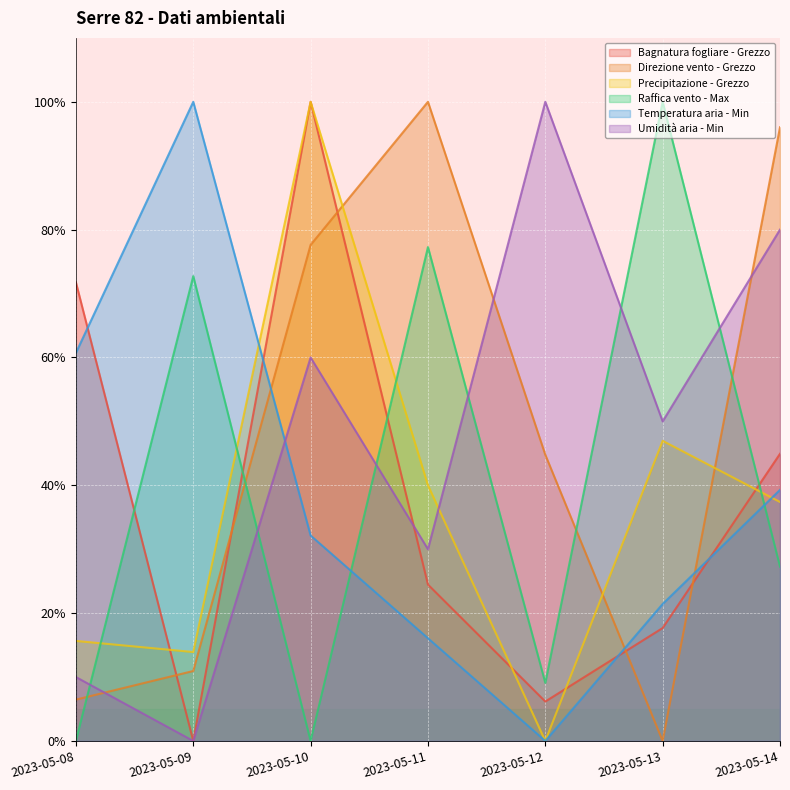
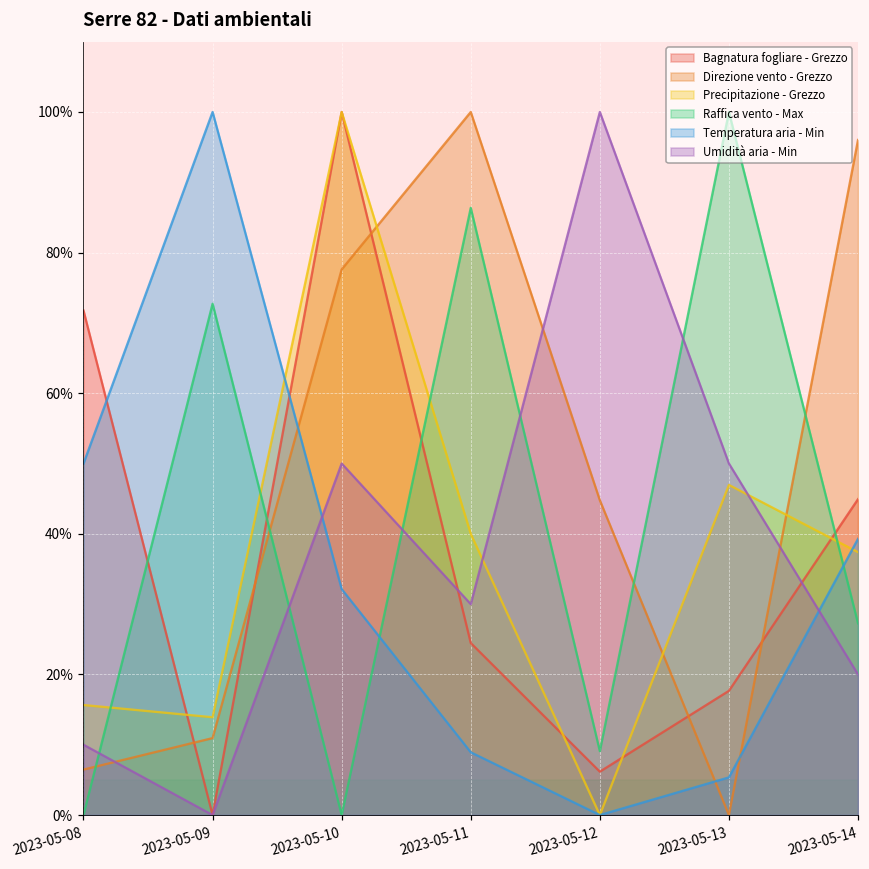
Temperatura aria - Min, 2023-05-08: 61% -> 50%
Umidità aria - Min, 2023-05-10: 60% -> 50%
Raffica vento - Max, 2023-05-11: 77% -> 86%
Temperatura aria - Min, 2023-05-11: 16% -> 9%
Temperatura aria - Min, 2023-05-13: 21% -> 5%
Umidità aria - Min, 2023-05-14: 80% -> 20%
